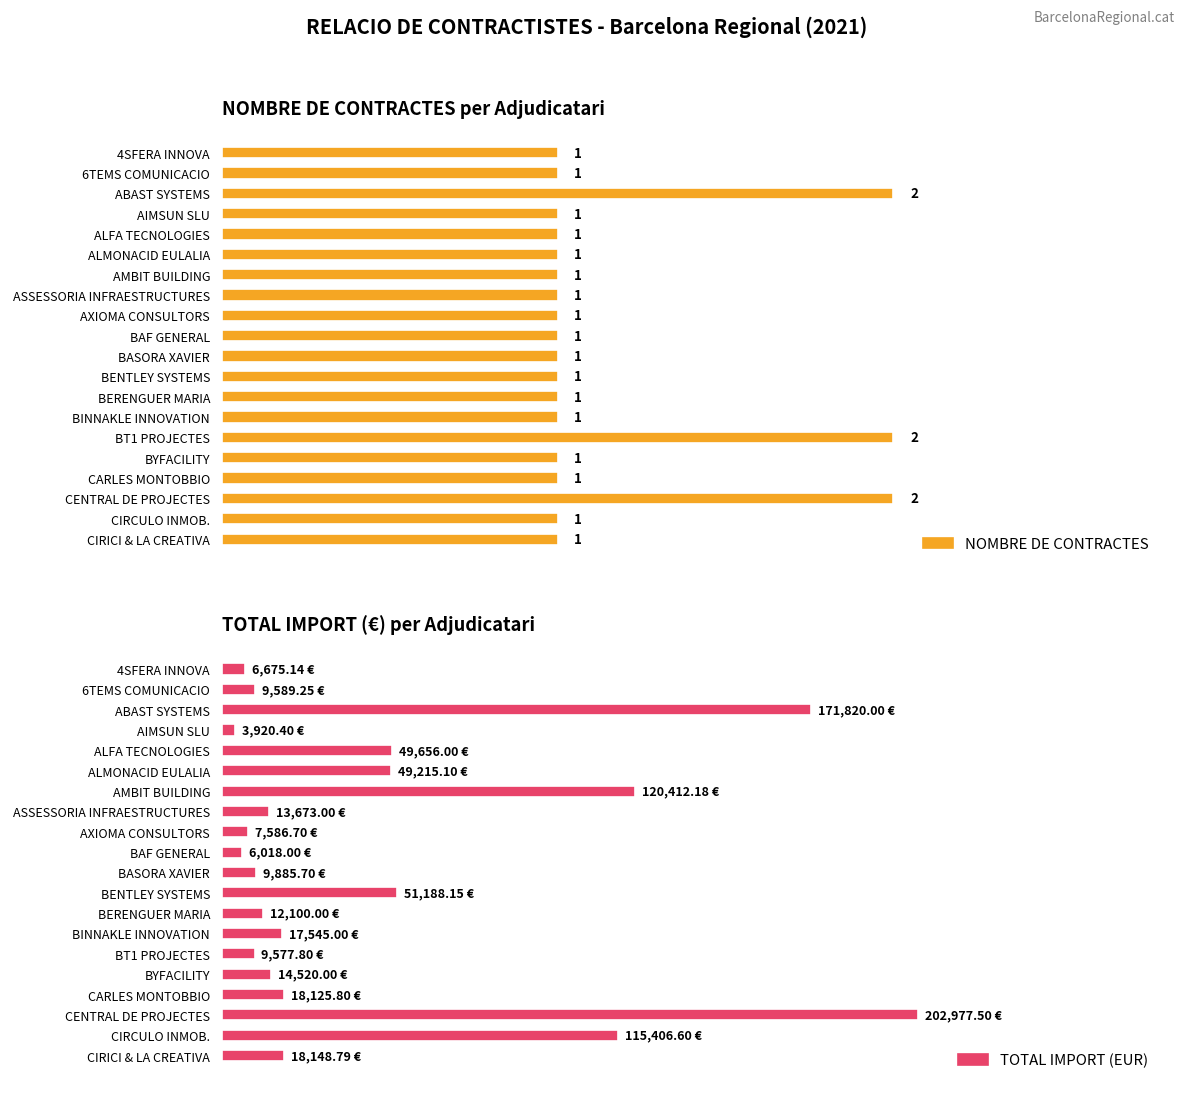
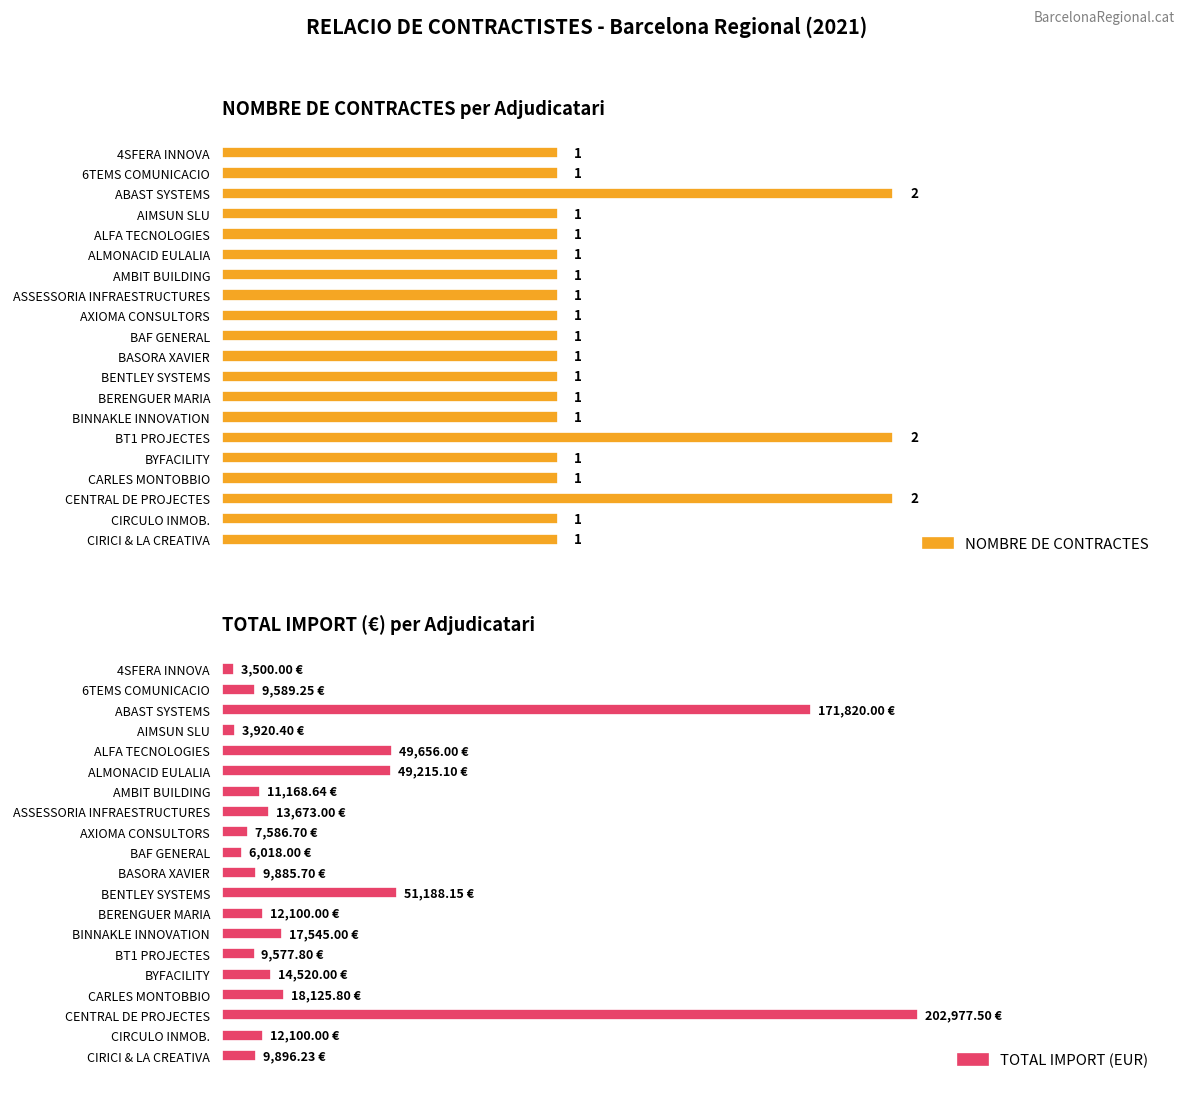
TOTAL IMPORT (€) per Adjudicatari, 4SFERA INNOVA: 6,675.14 -> 3,500.00
TOTAL IMPORT (€) per Adjudicatari, AMBIT BUILDING: 120,412.18 -> 11,168.64
TOTAL IMPORT (€) per Adjudicatari, CIRCULO INMOB.: 115,406.60 -> 12,100.00
TOTAL IMPORT (€) per Adjudicatari, CIRICI & LA CREATIVA: 18,148.79 -> 9,896.23
